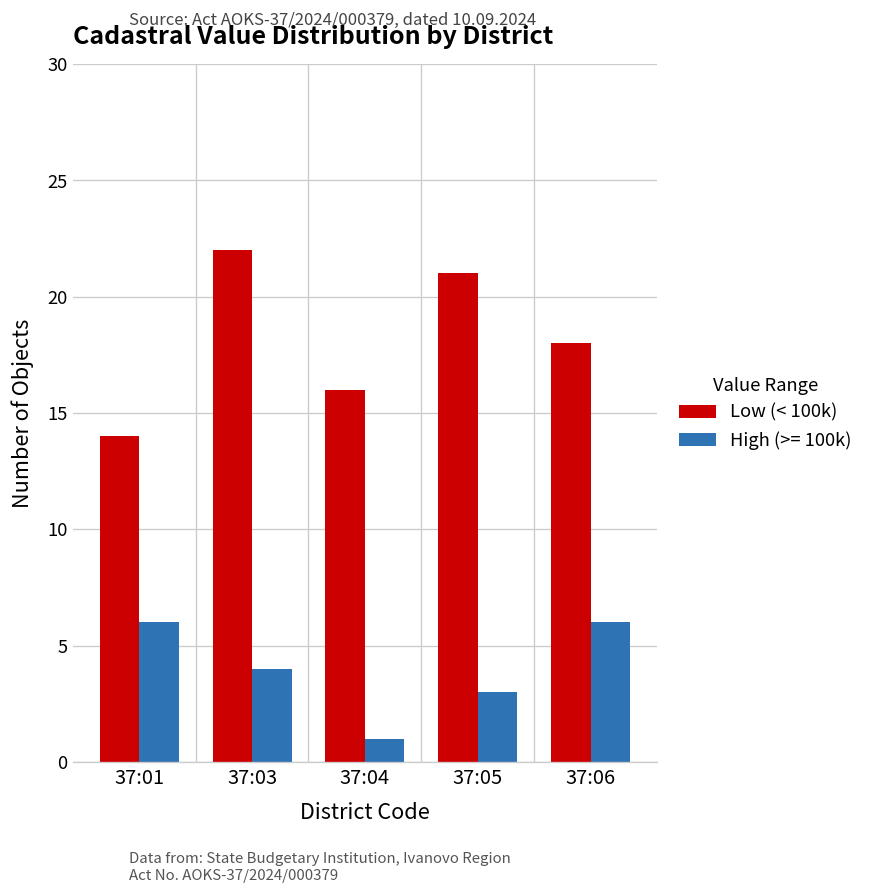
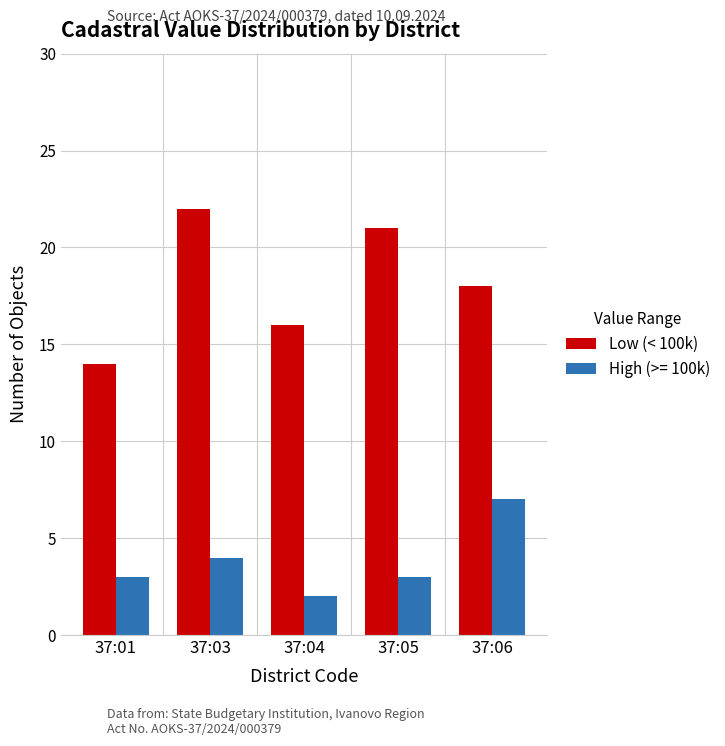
High (>= 100k), 37:01: 6 -> 3
High (>= 100k), 37:04: 1 -> 2
High (>= 100k), 37:06: 6 -> 7
